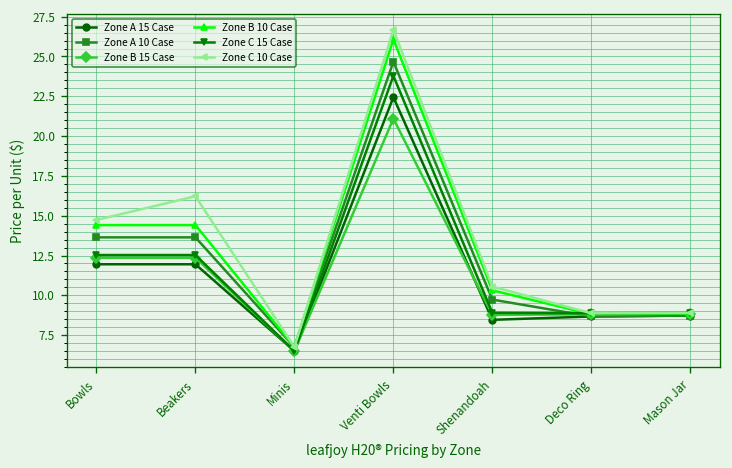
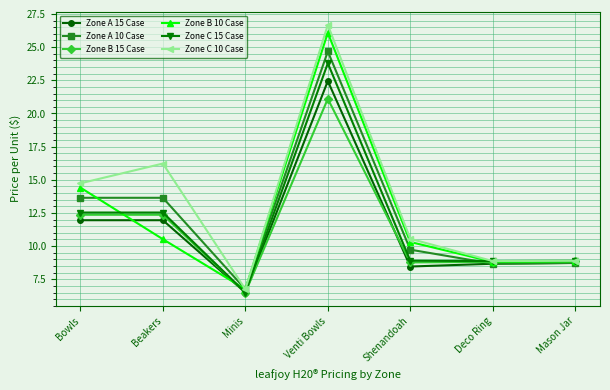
Zone B 10 Case, Beakers: 14.4 -> 10.5
